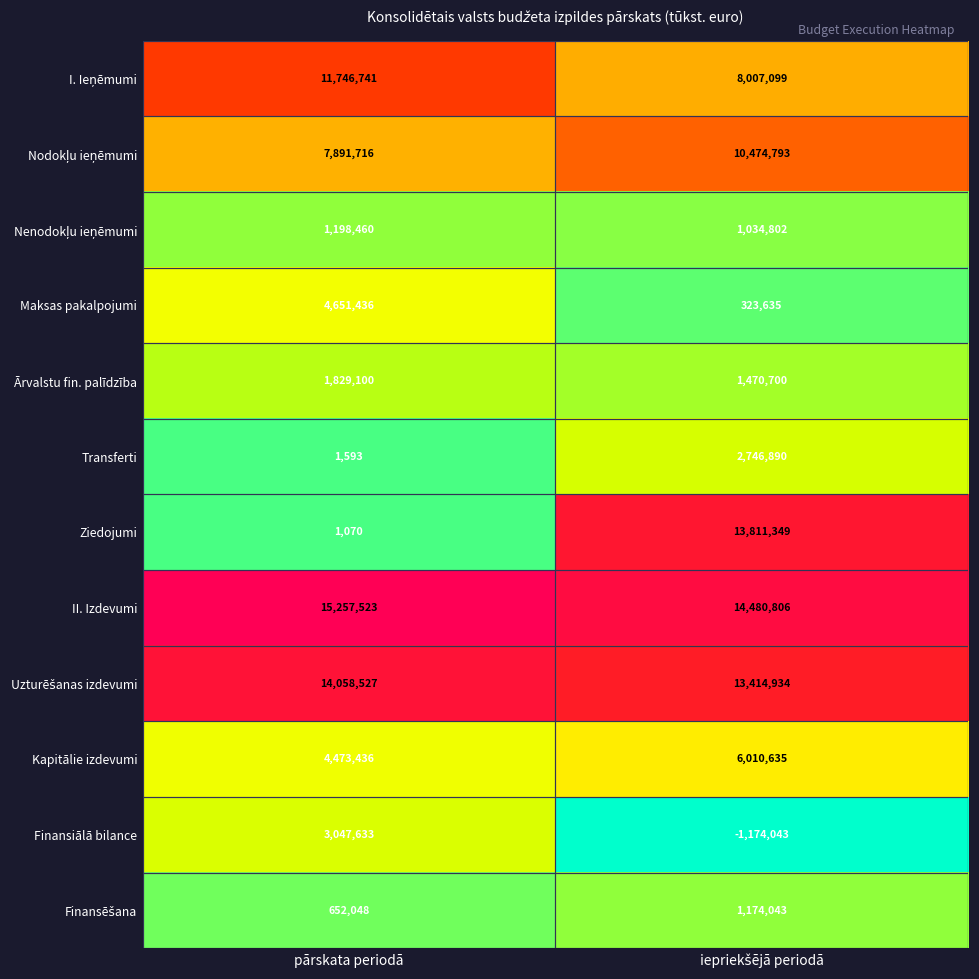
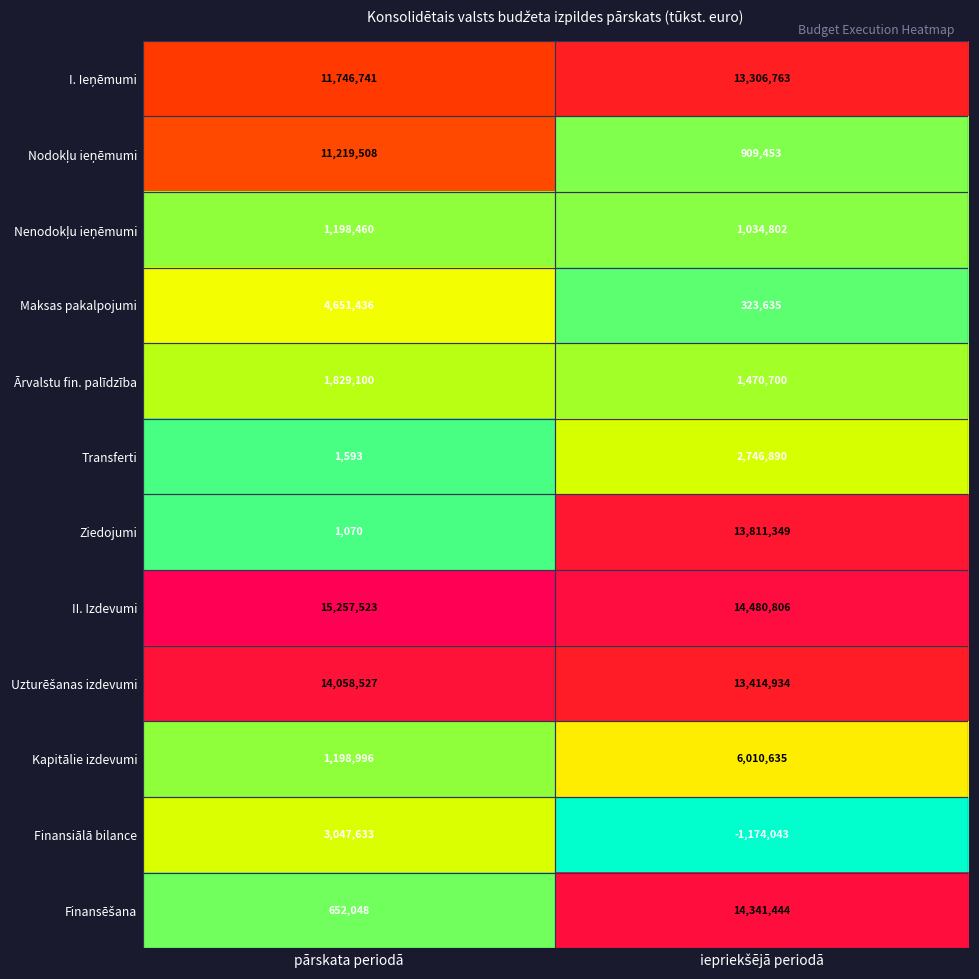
I. Ieņēmumi, iepriekšējā periodā: 8,007,099 -> 13,306,763
Nodokļu ieņēmumi, pārskata periodā: 7,891,716 -> 11,219,508
Nodokļu ieņēmumi, iepriekšējā periodā: 10,474,793 -> 909,453
Kapitālie izdevumi, pārskata periodā: 4,473,436 -> 1,198,996
Finansēšana, iepriekšējā periodā: 1,174,043 -> 14,341,444
